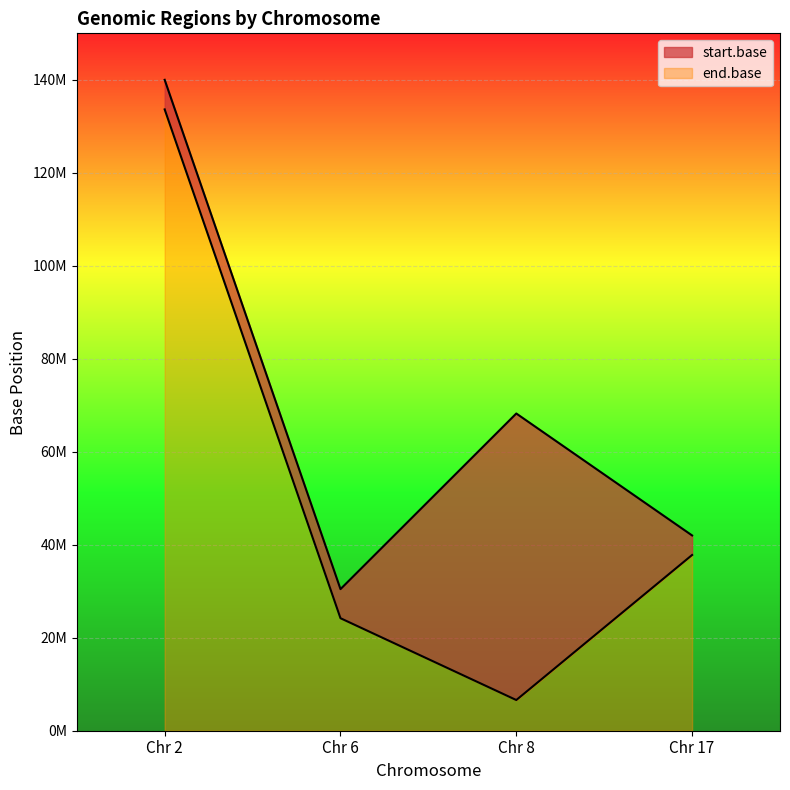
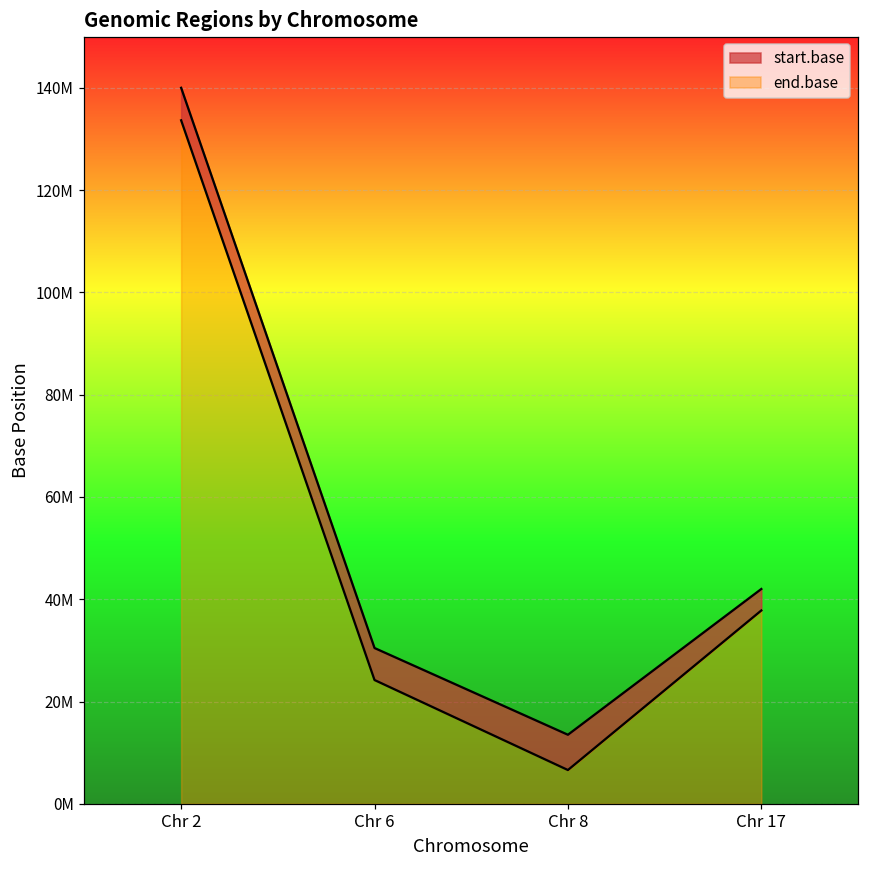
start.base, Chr 8: 68000000 -> 14000000
